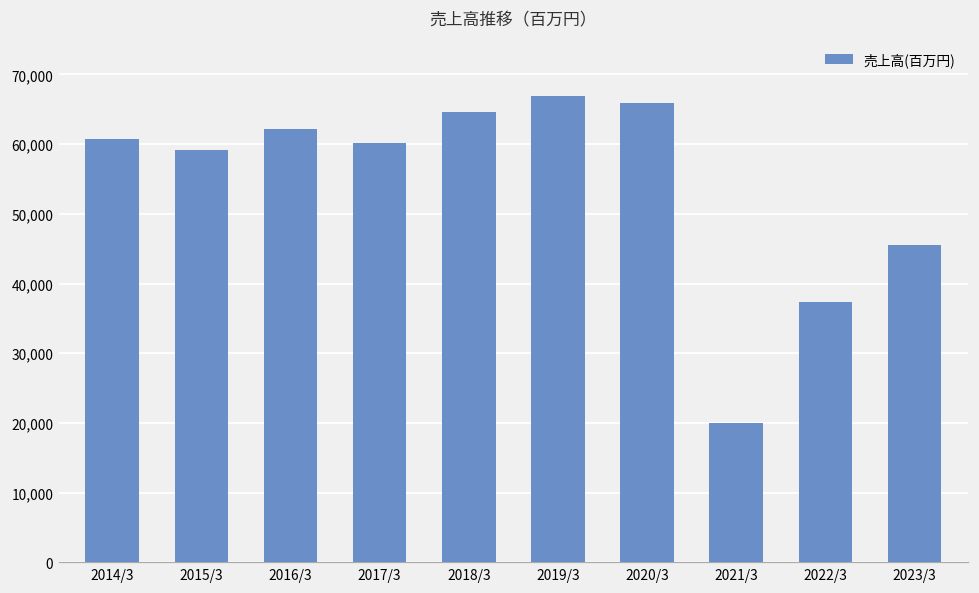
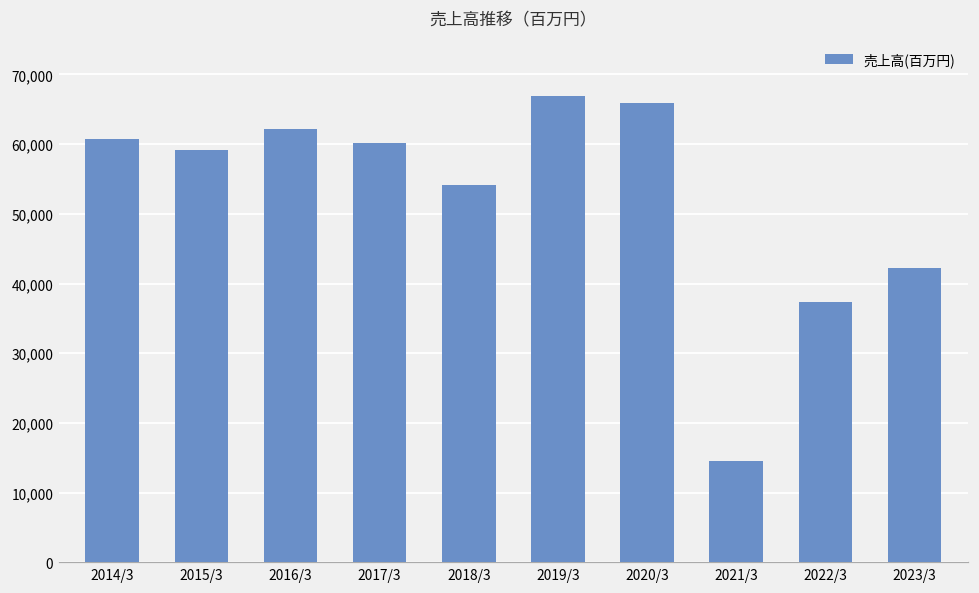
2018/3: 65,000 -> 54,000
2021/3: 20,000 -> 15,000
2023/3: 46,000 -> 42,000
